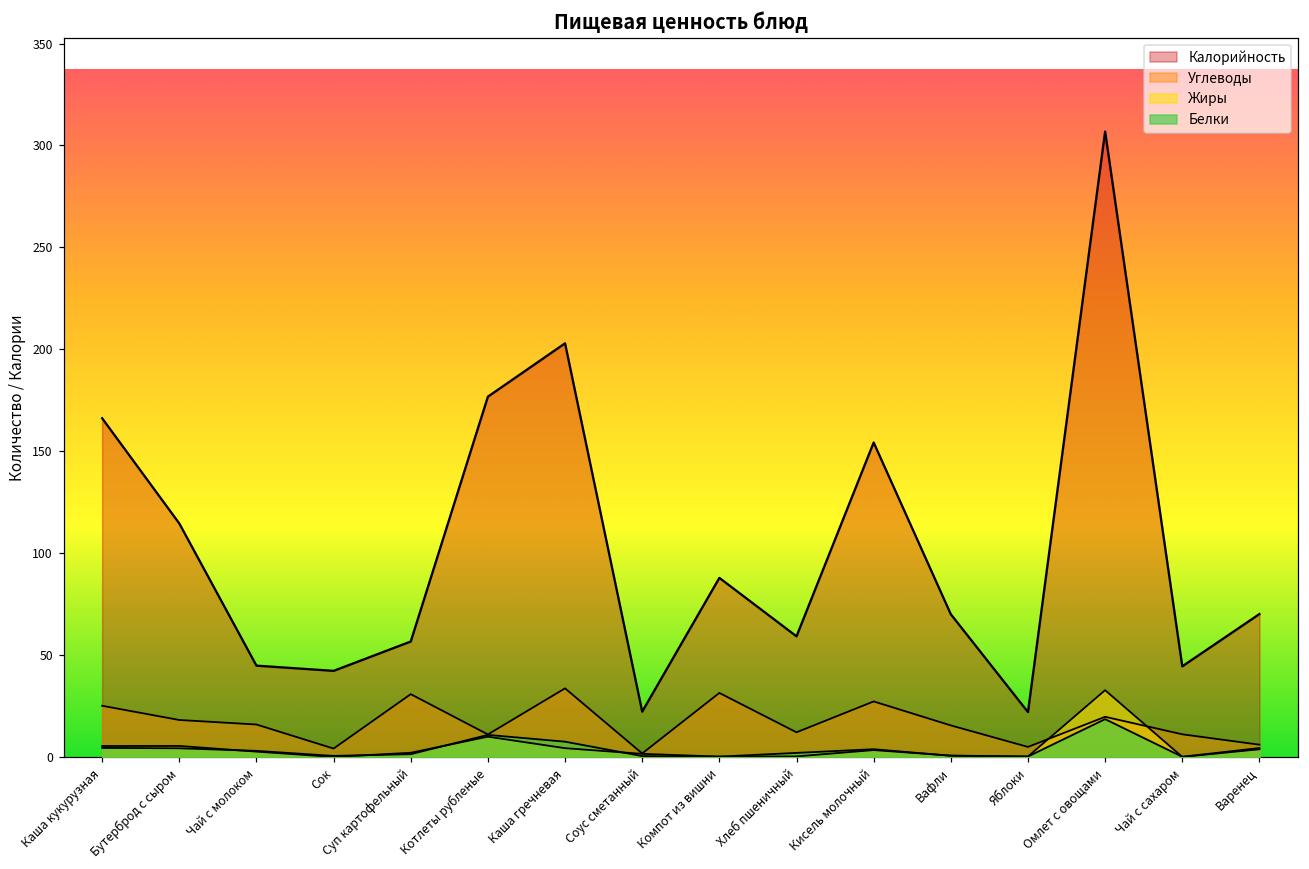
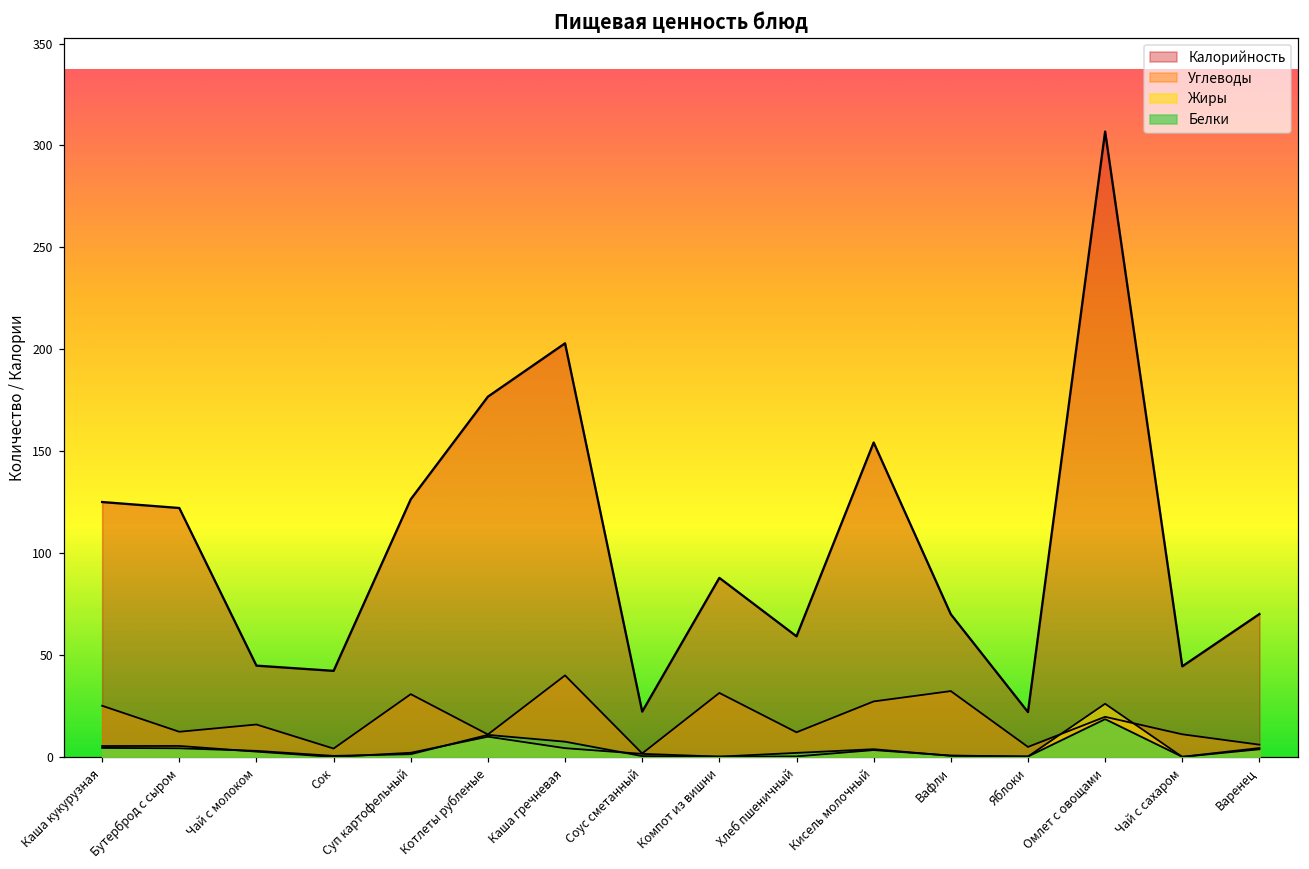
Калорийность, Каша кукурузная: 166 -> 125
Калорийность, Бутерброд с сыром: 115 -> 122
Углеводы, Бутерброд с сыром: 18 -> 12
Калорийность, Суп картофельный: 57 -> 126
Углеводы, Каша гречневая: 34 -> 40
Углеводы, Вафли: 15 -> 32
Жиры, Омлет с овощами: 33 -> 26
